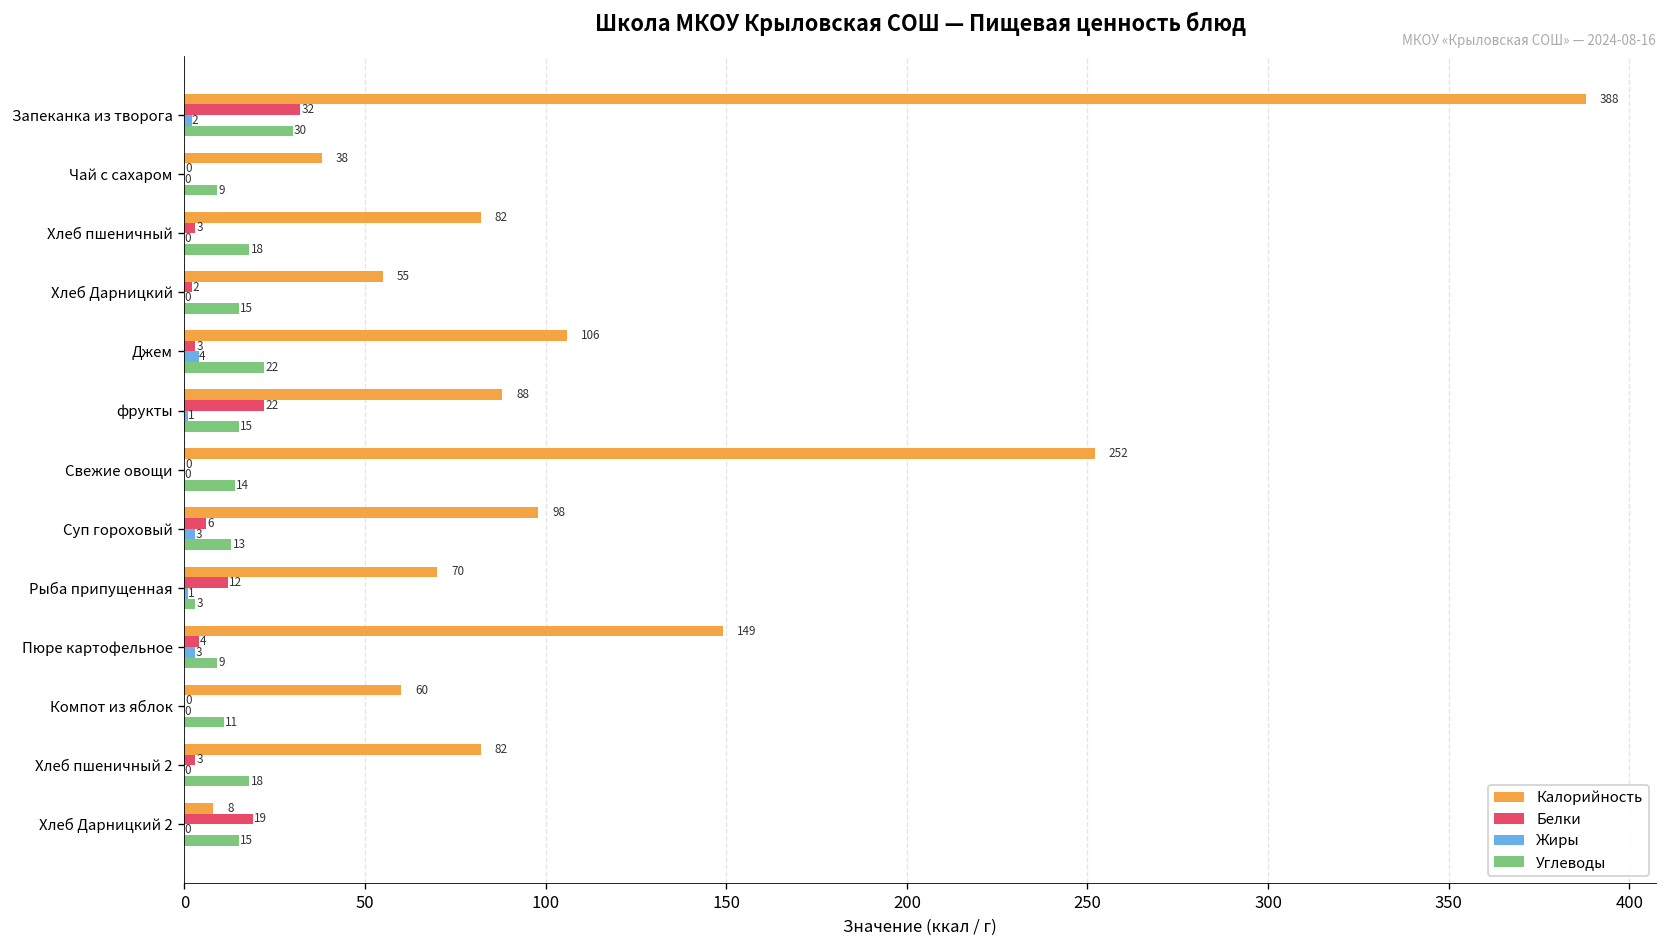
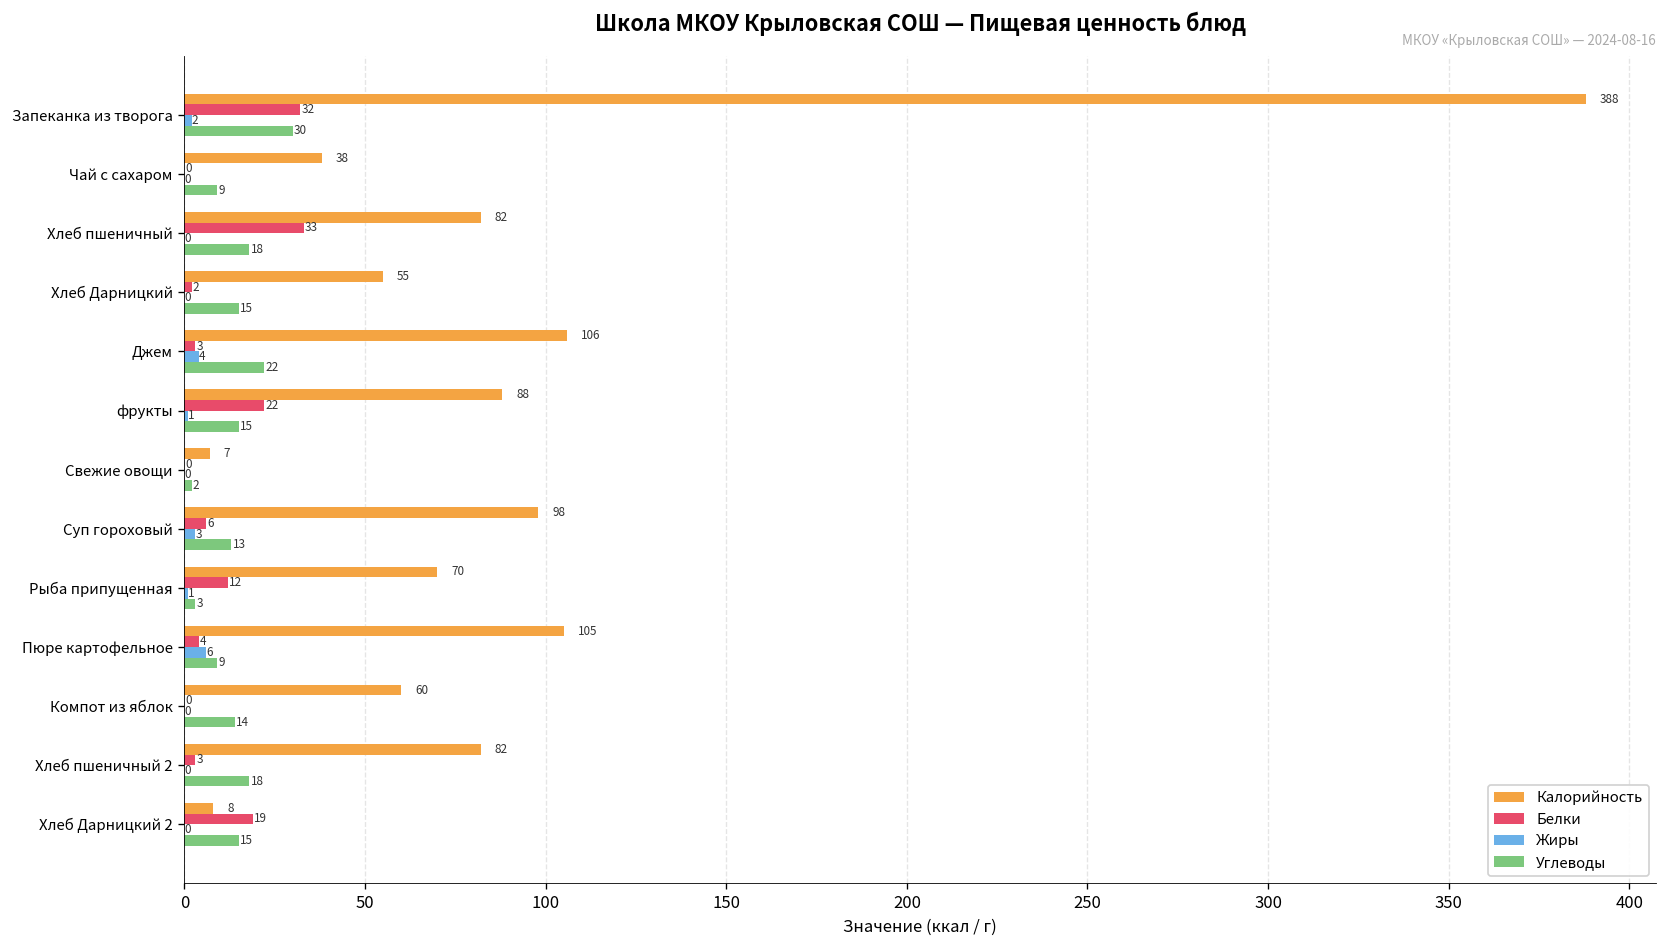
Белки, Хлеб пшеничный: 3 -> 33
Калорийность, Свежие овощи: 252 -> 7
Углеводы, Свежие овощи: 14 -> 2
Калорийность, Пюре картофельное: 149 -> 105
Жиры, Пюре картофельное: 3 -> 6
Углеводы, Компот из яблок: 11 -> 14
